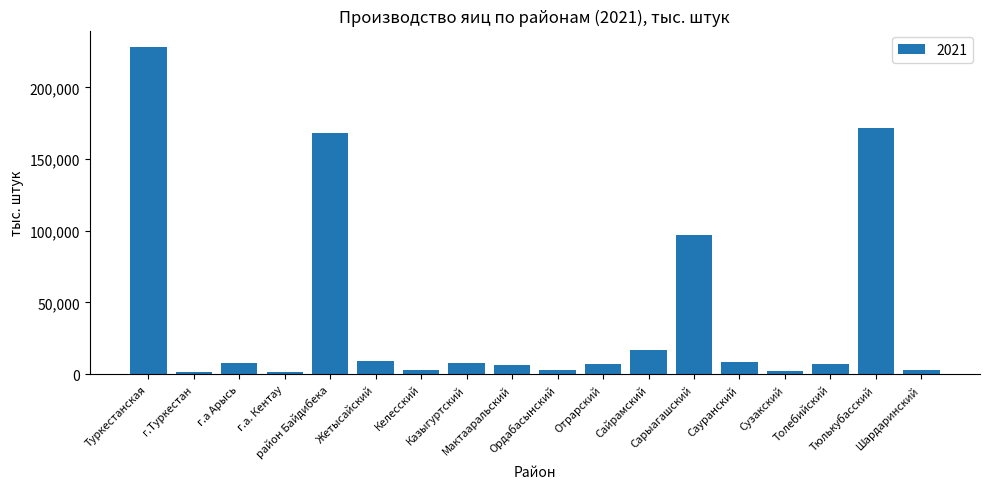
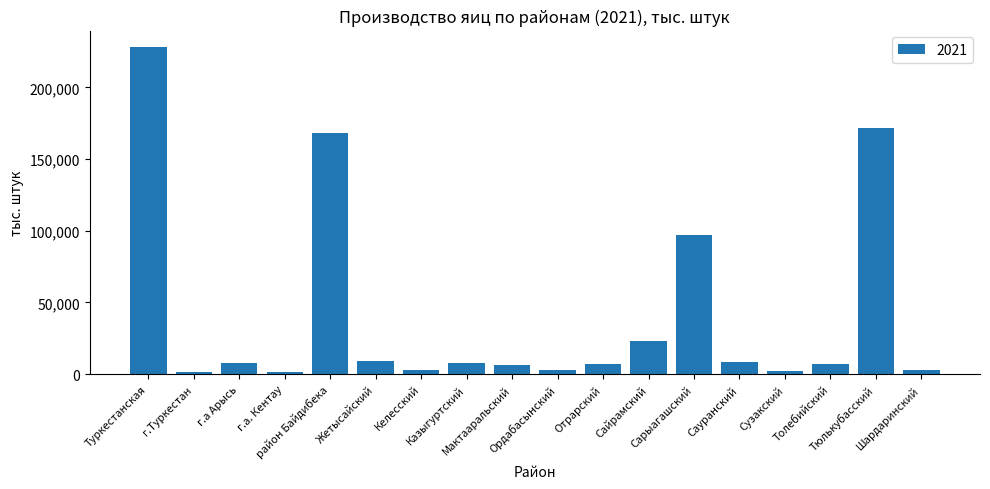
Сайрамский: 17,000 -> 23,000
